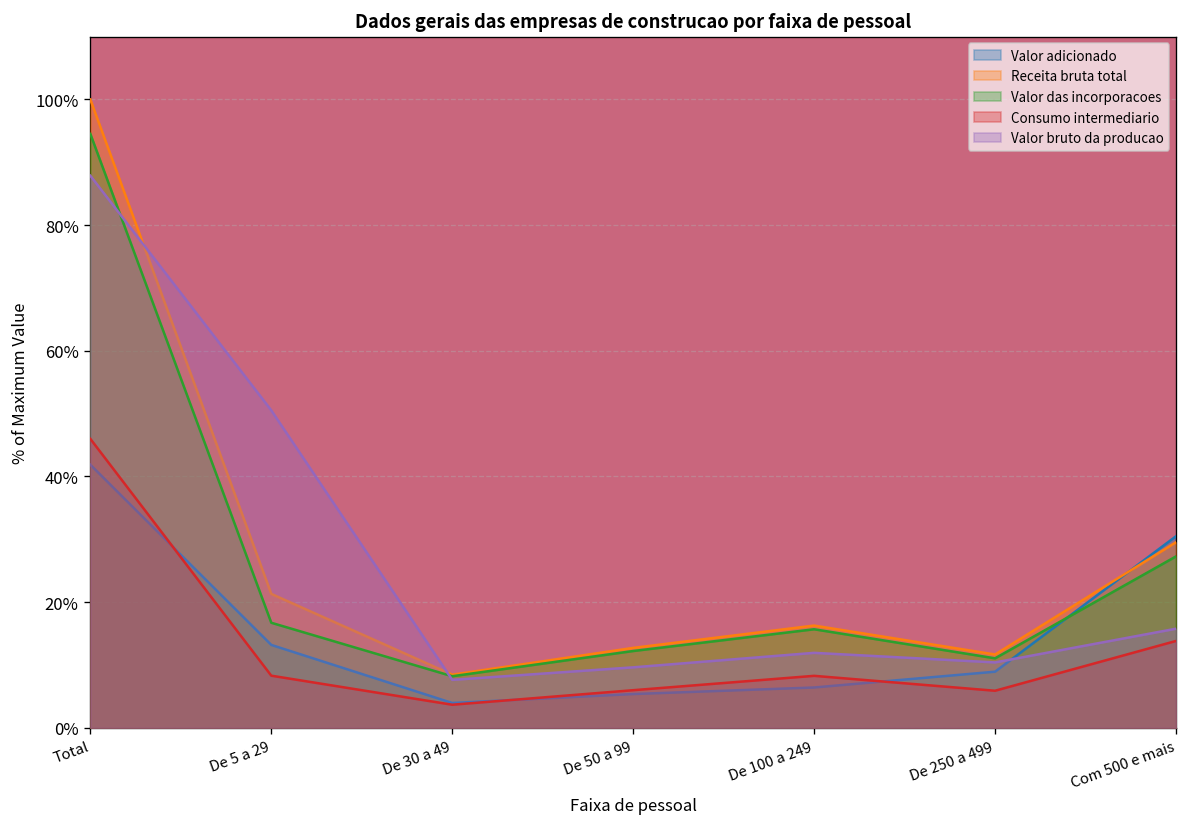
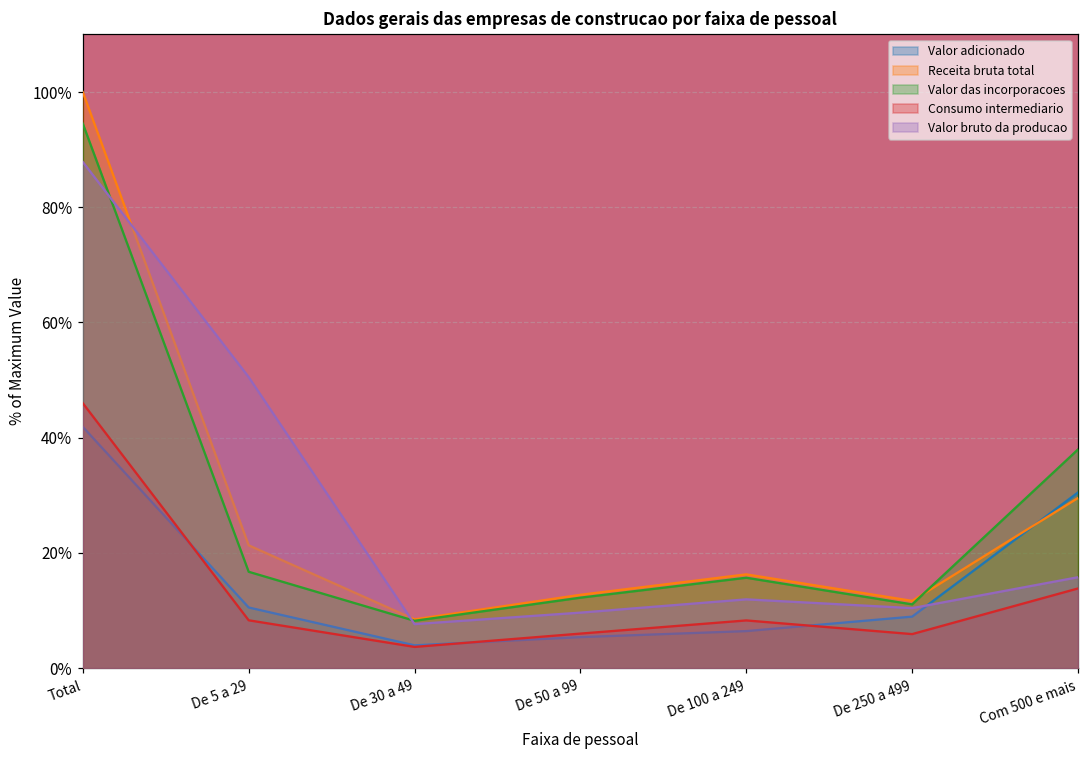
Valor adicionado, De 5 a 29: 13% -> 11%
Valor das incorporacoes, Com 500 e mais: 27% -> 38%
